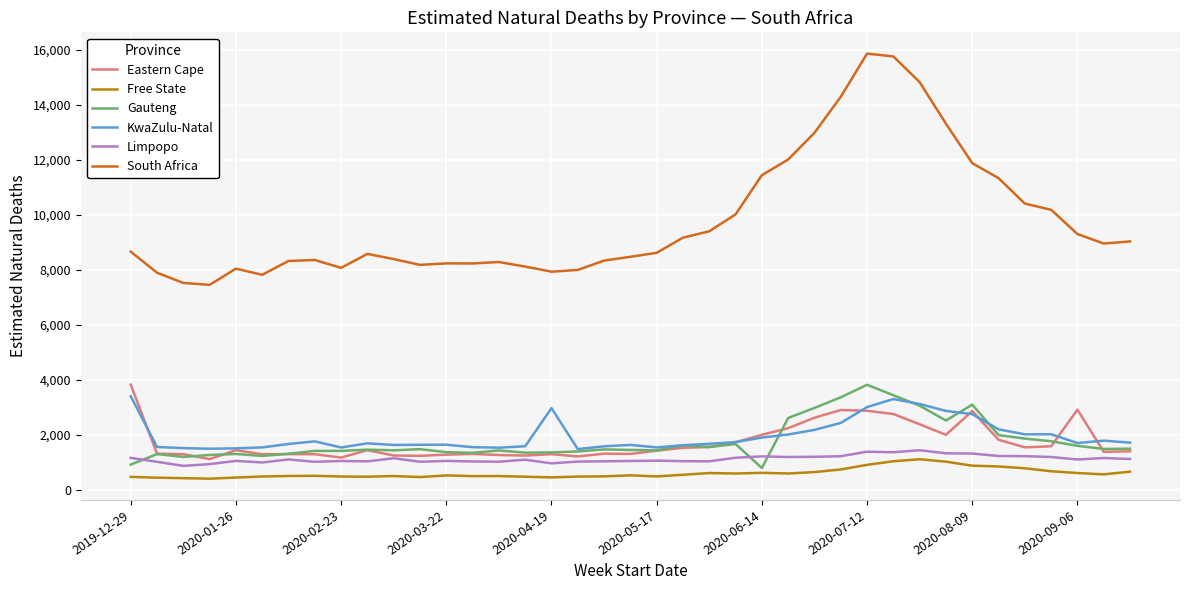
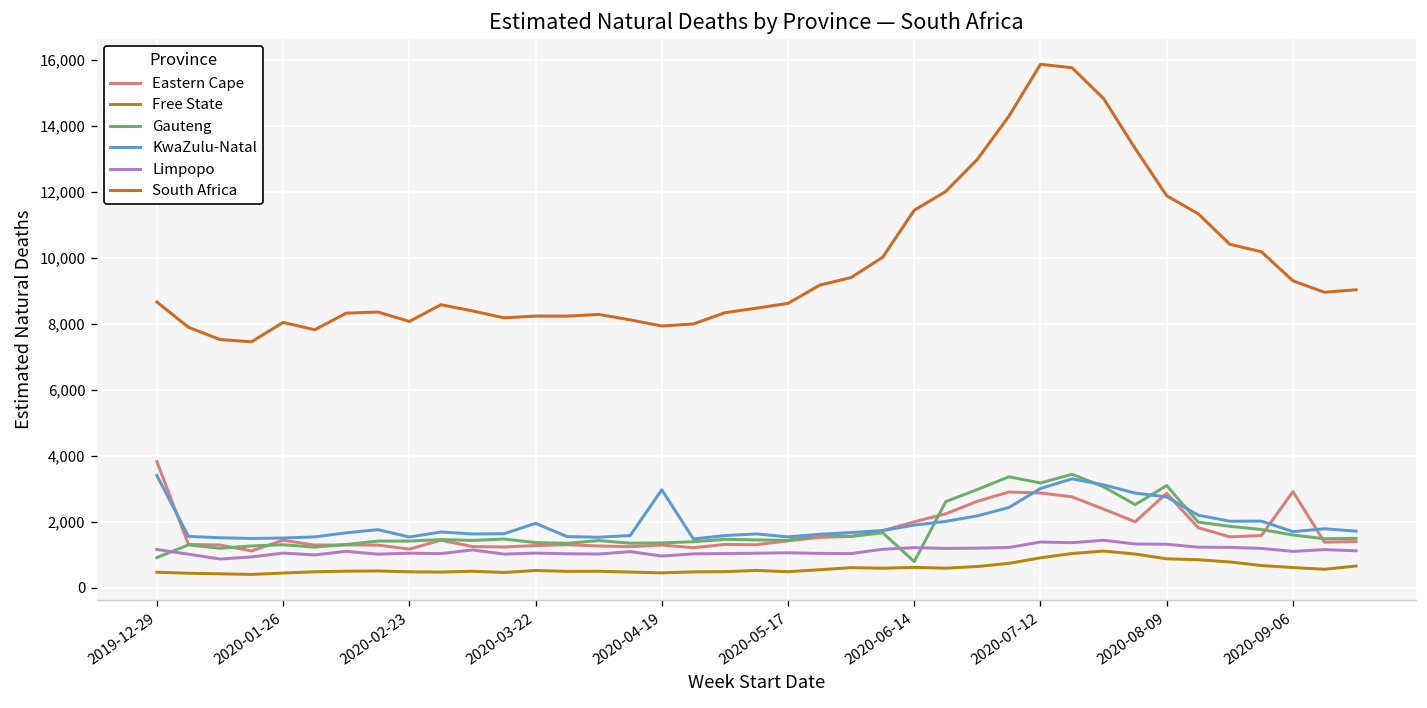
KwaZulu-Natal, 2020-03-22: 1,600 -> 2,000
Gauteng, 2020-07-12: 3,800 -> 3,200
